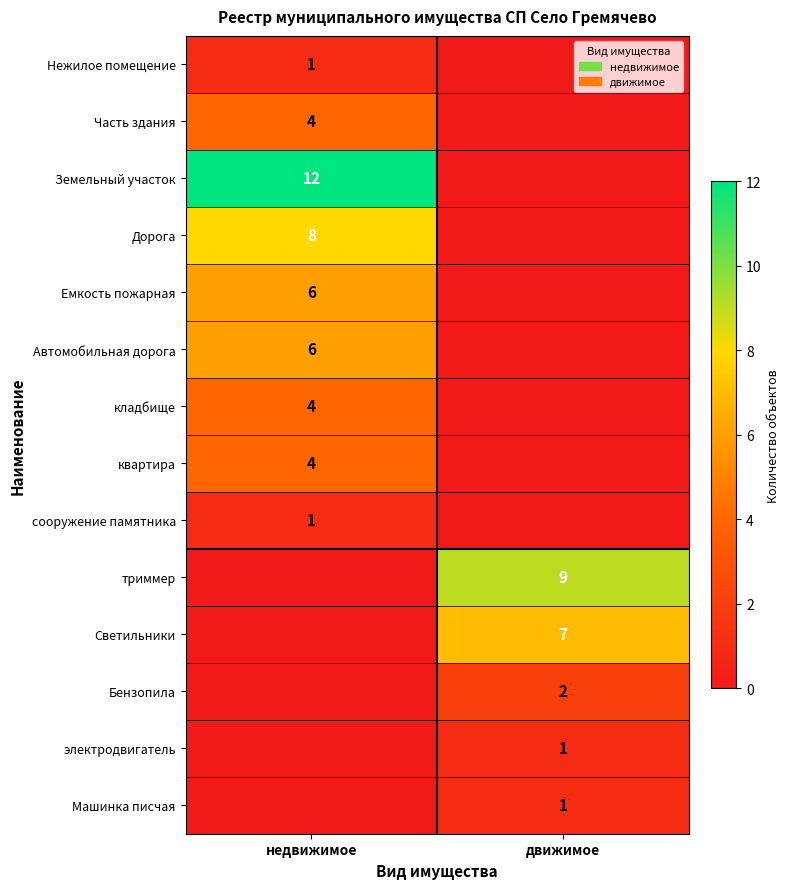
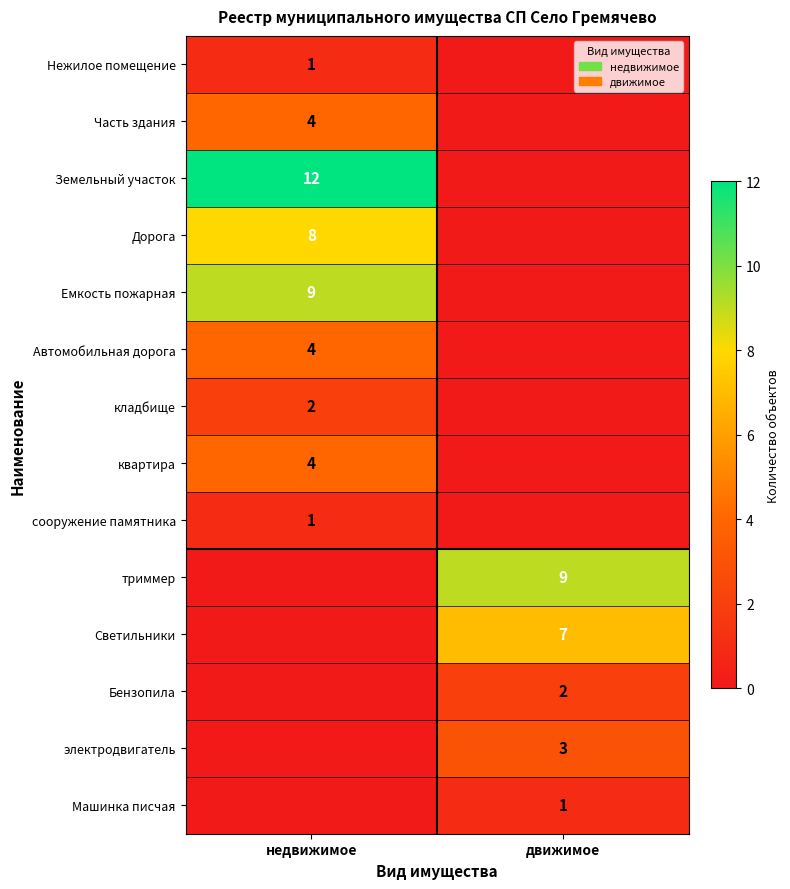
Емкость пожарная, недвижимое: 6 -> 9
Автомобильная дорога, недвижимое: 6 -> 4
кладбище, недвижимое: 4 -> 2
электродвигатель, движимое: 1 -> 3
